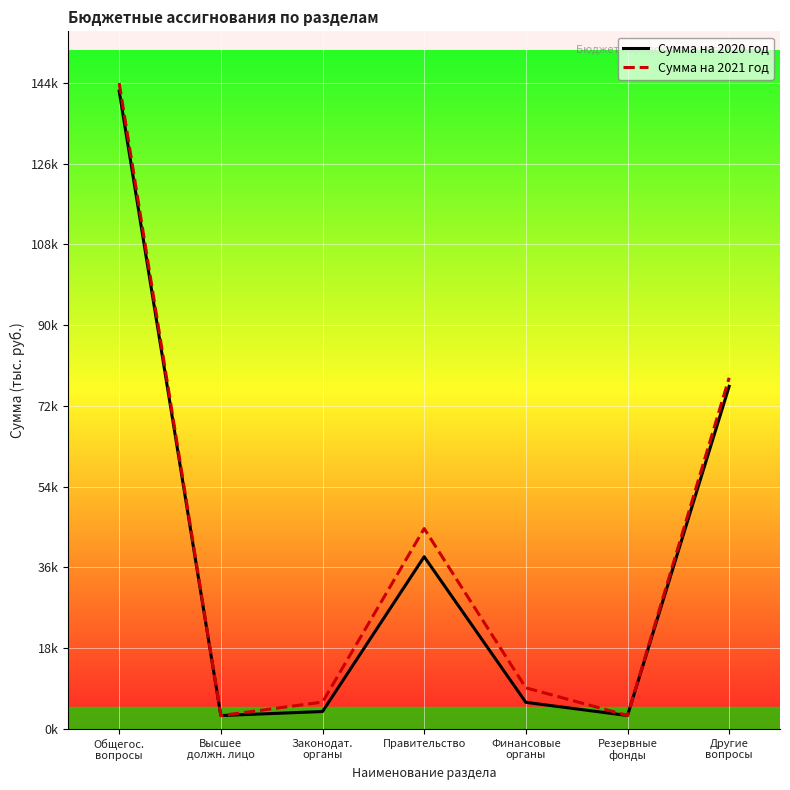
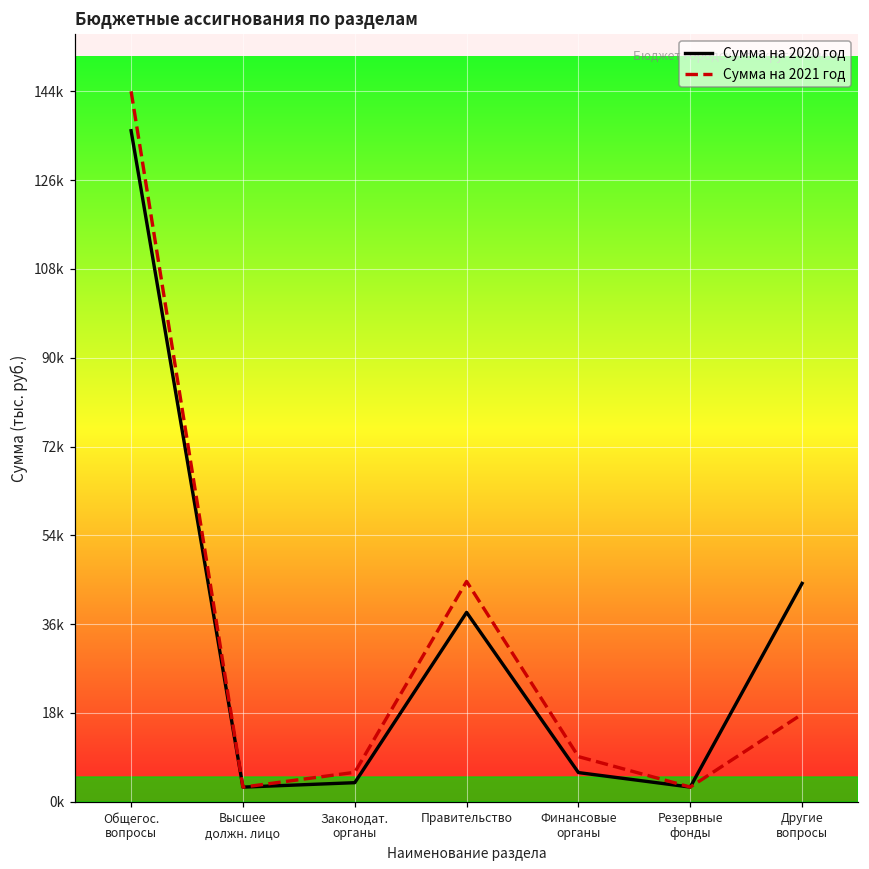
Сумма на 2020 год, Общегос. вопросы: 143000 -> 137000
Сумма на 2020 год, Другие вопросы: 77000 -> 45000
Сумма на 2021 год, Другие вопросы: 79000 -> 18000
